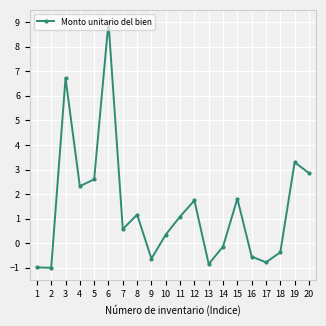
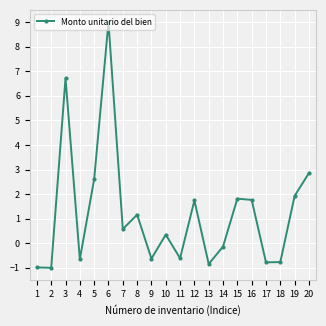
4: 2.3 -> -0.7
11: 1.1 -> -0.6
16: -0.5 -> 1.8
18: -0.4 -> -0.8
19: 3.3 -> 1.9
